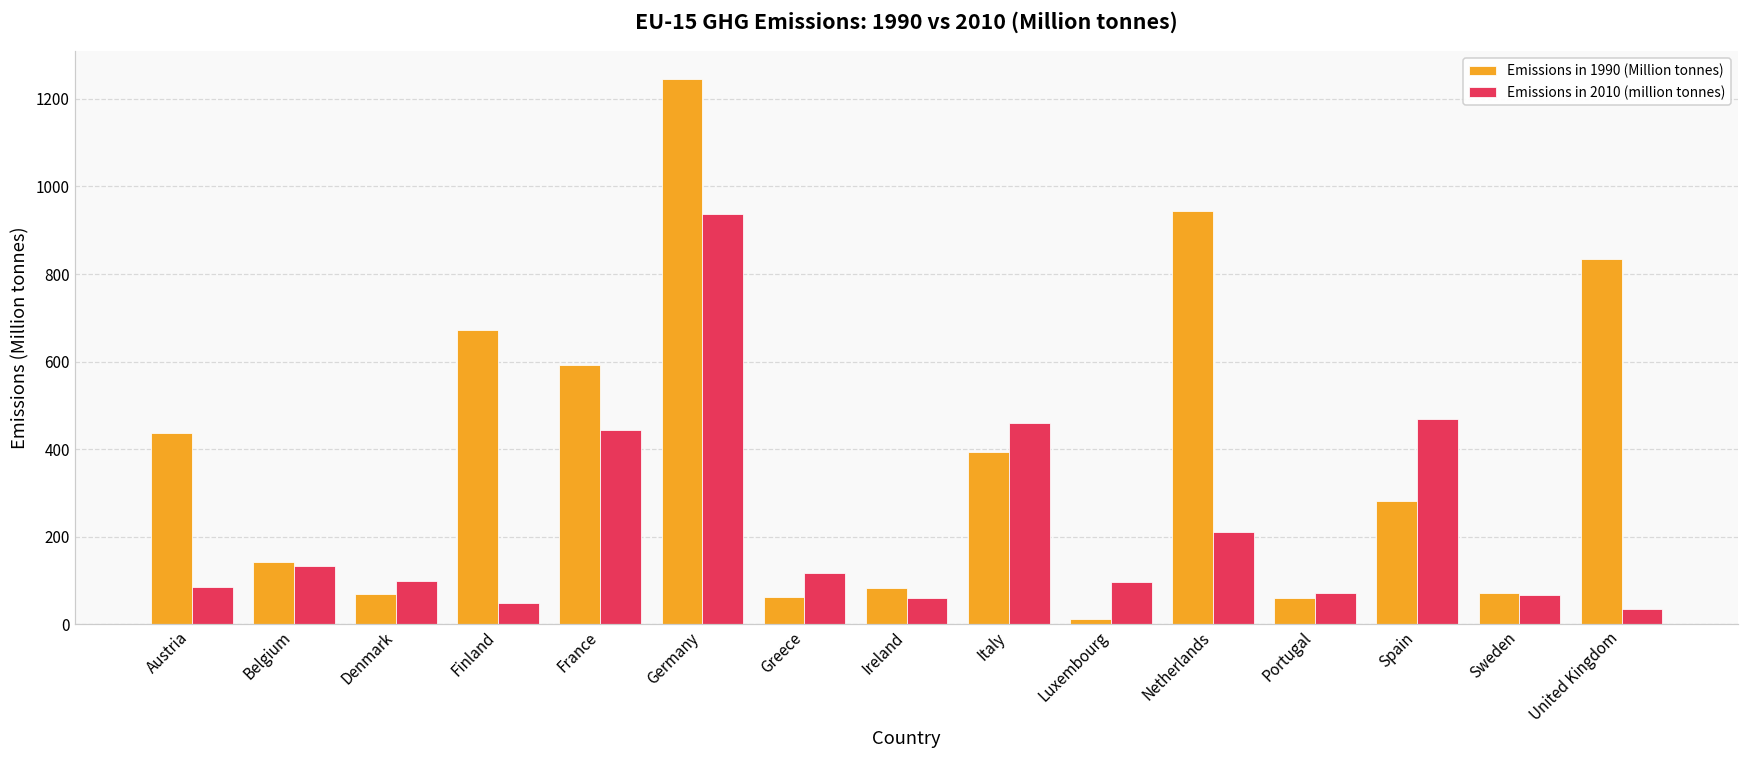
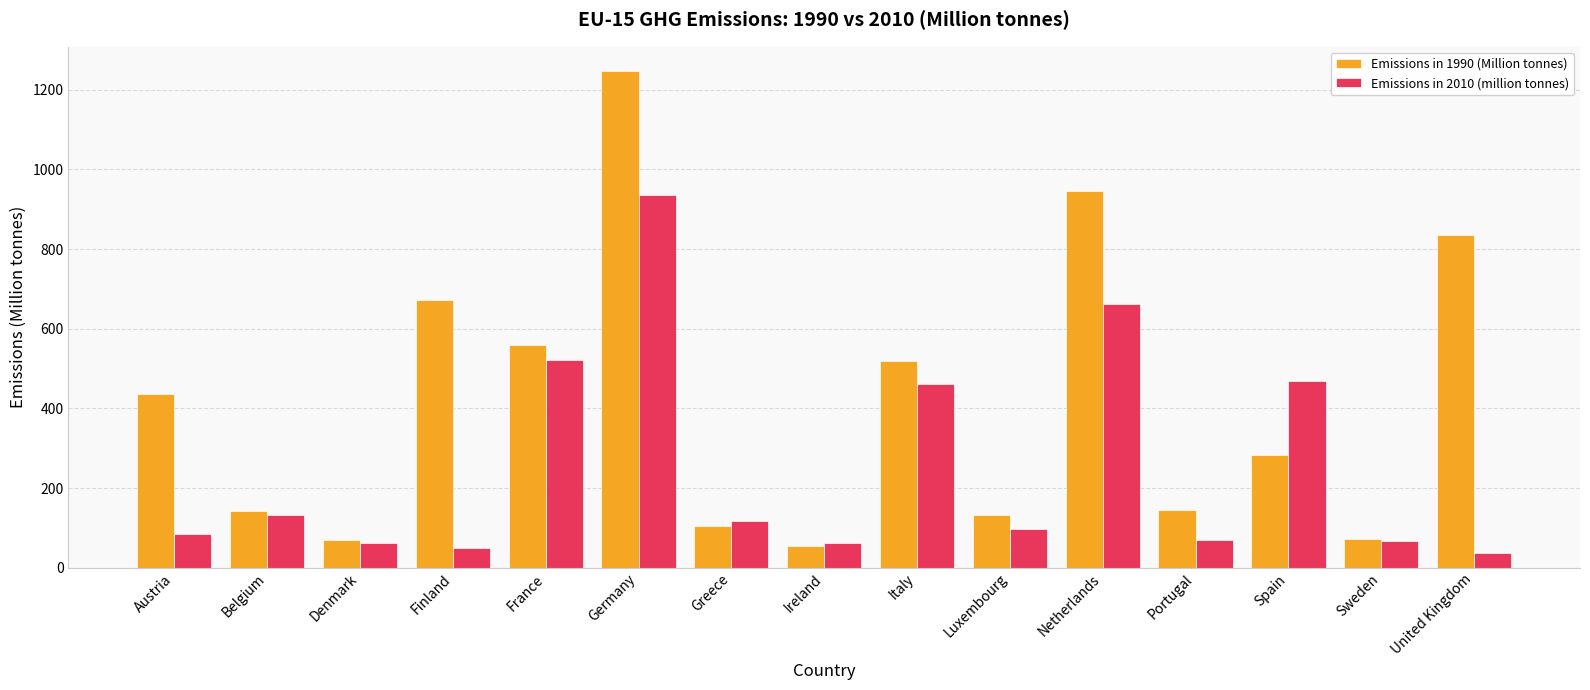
Emissions in 2010 (million tonnes), Denmark: 100 -> 60
Emissions in 1990 (Million tonnes), France: 590 -> 560
Emissions in 2010 (million tonnes), France: 440 -> 520
Emissions in 1990 (Million tonnes), Greece: 60 -> 110
Emissions in 1990 (Million tonnes), Ireland: 80 -> 60
Emissions in 1990 (Million tonnes), Italy: 390 -> 520
Emissions in 1990 (Million tonnes), Luxembourg: 10 -> 130
Emissions in 2010 (million tonnes), Netherlands: 210 -> 660
Emissions in 1990 (Million tonnes), Portugal: 60 -> 140
